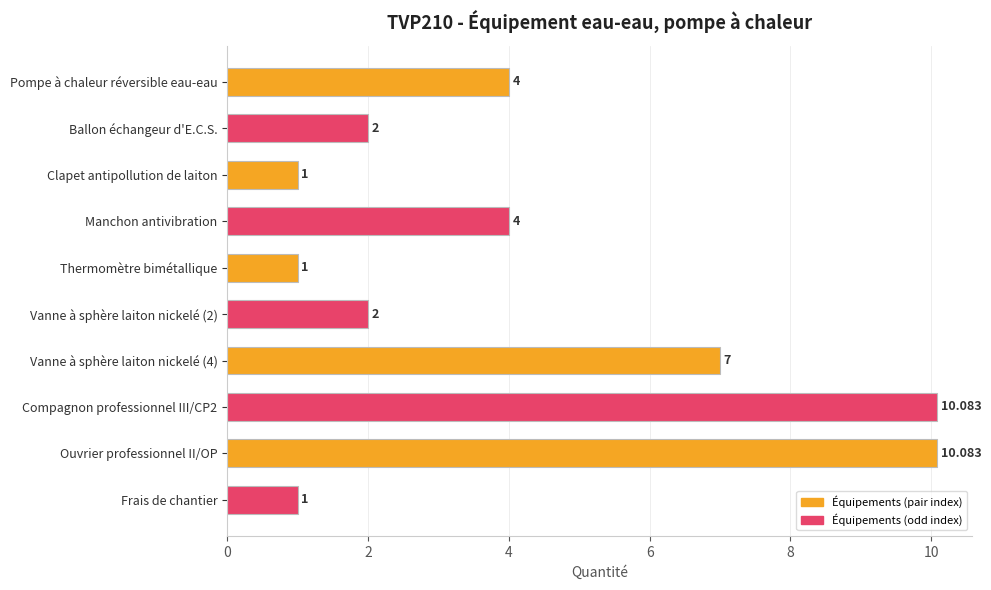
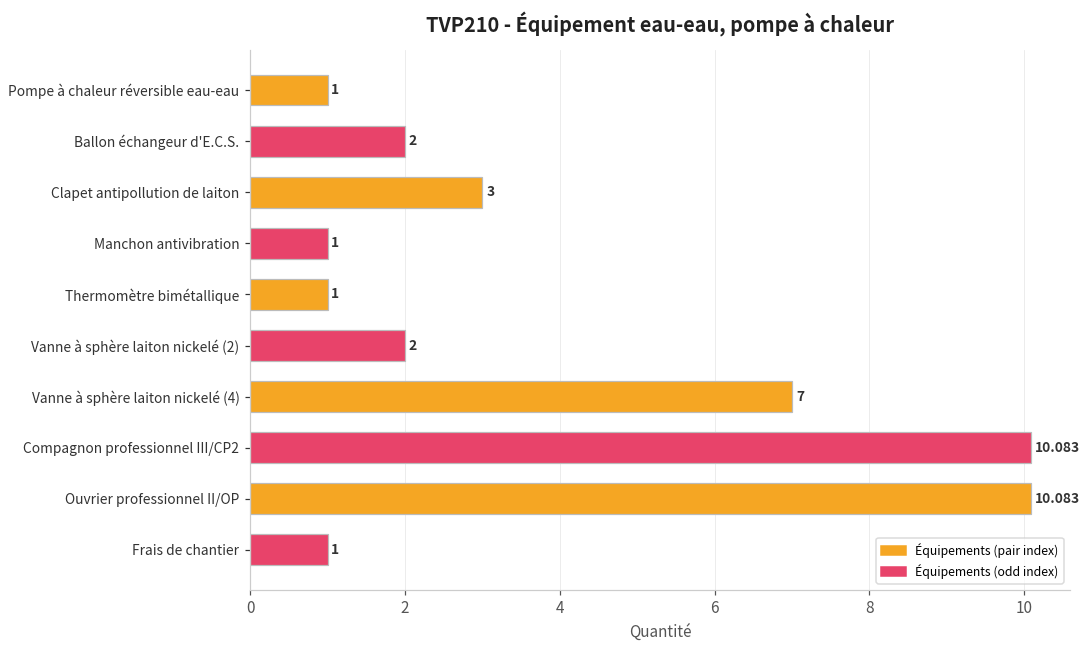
Pompe à chaleur réversible eau-eau: 4 -> 1
Clapet antipollution de laiton: 1 -> 3
Manchon antivibration: 4 -> 1
